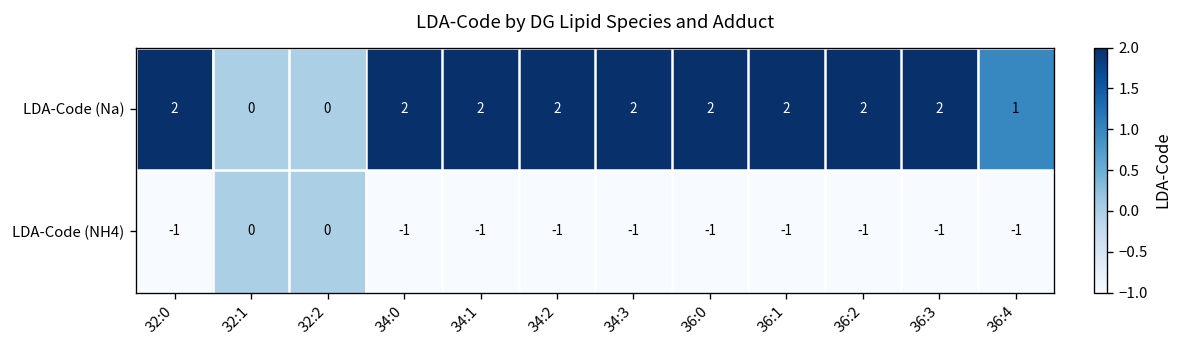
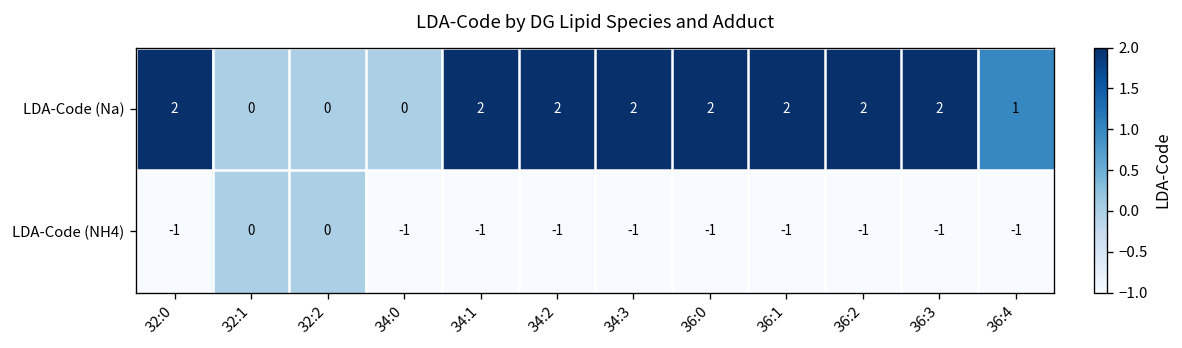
LDA-Code (Na), 34:0: 2 -> 0
